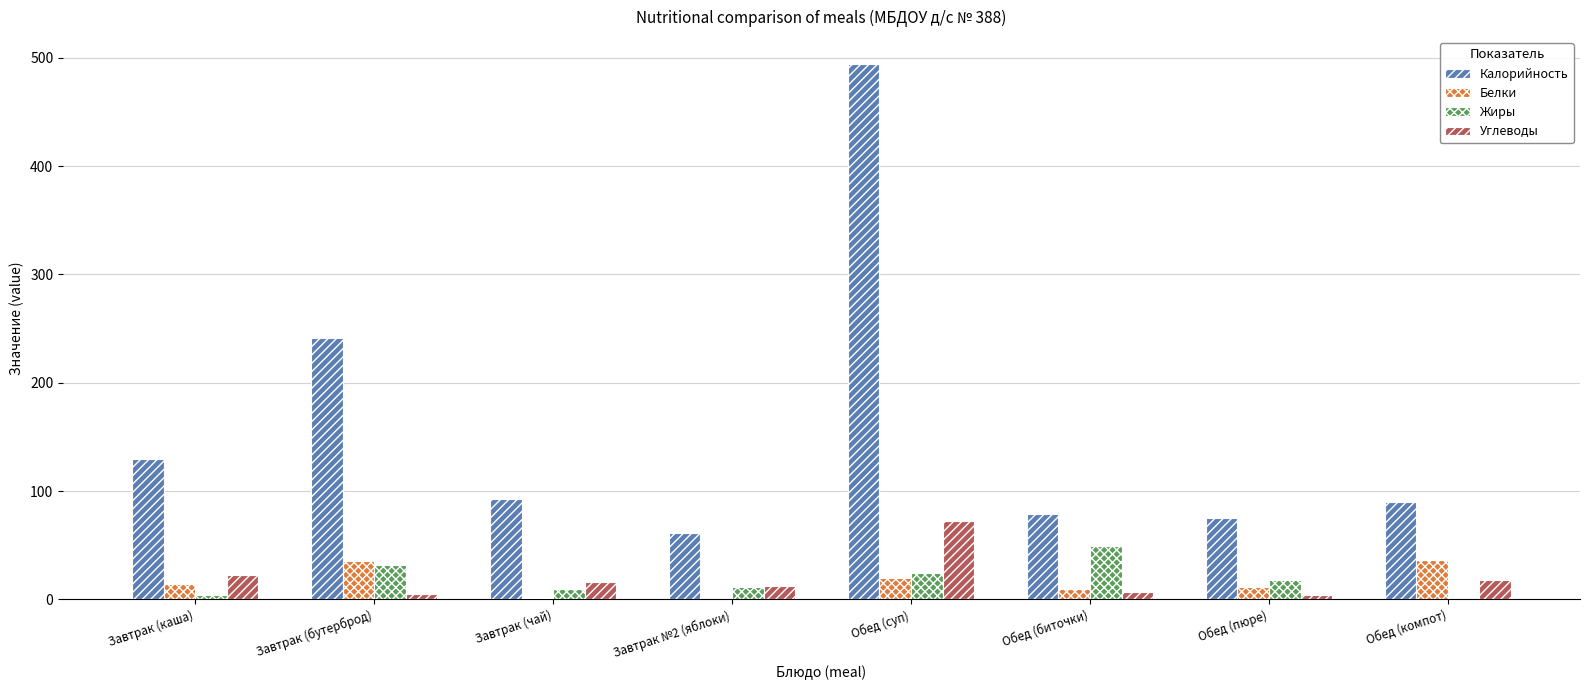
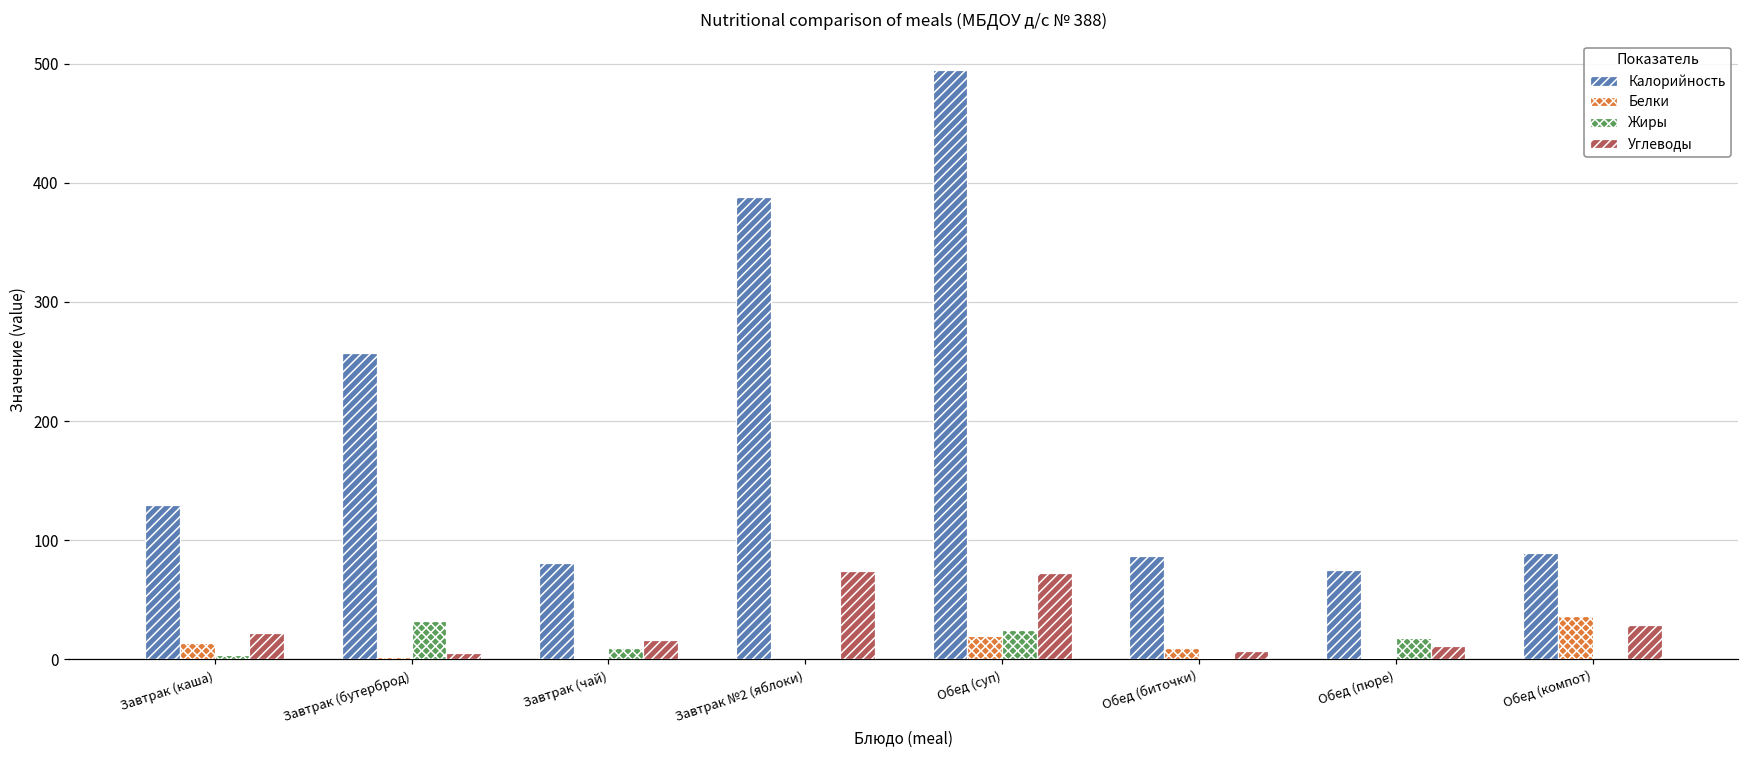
Калорийность, Завтрак (бутерброд): 241 -> 257
Белки, Завтрак (бутерброд): 36 -> 2
Калорийность, Завтрак (чай): 93 -> 81
Калорийность, Завтрак №2 (яблоки): 61 -> 388
Жиры, Завтрак №2 (яблоки): 12 -> 1
Углеводы, Завтрак №2 (яблоки): 13 -> 75
Калорийность, Обед (биточки): 79 -> 87
Жиры, Обед (биточки): 49 -> 1
Белки, Обед (пюре): 11 -> 1
Углеводы, Обед (пюре): 4 -> 12
Углеводы, Обед (компот): 18 -> 29
